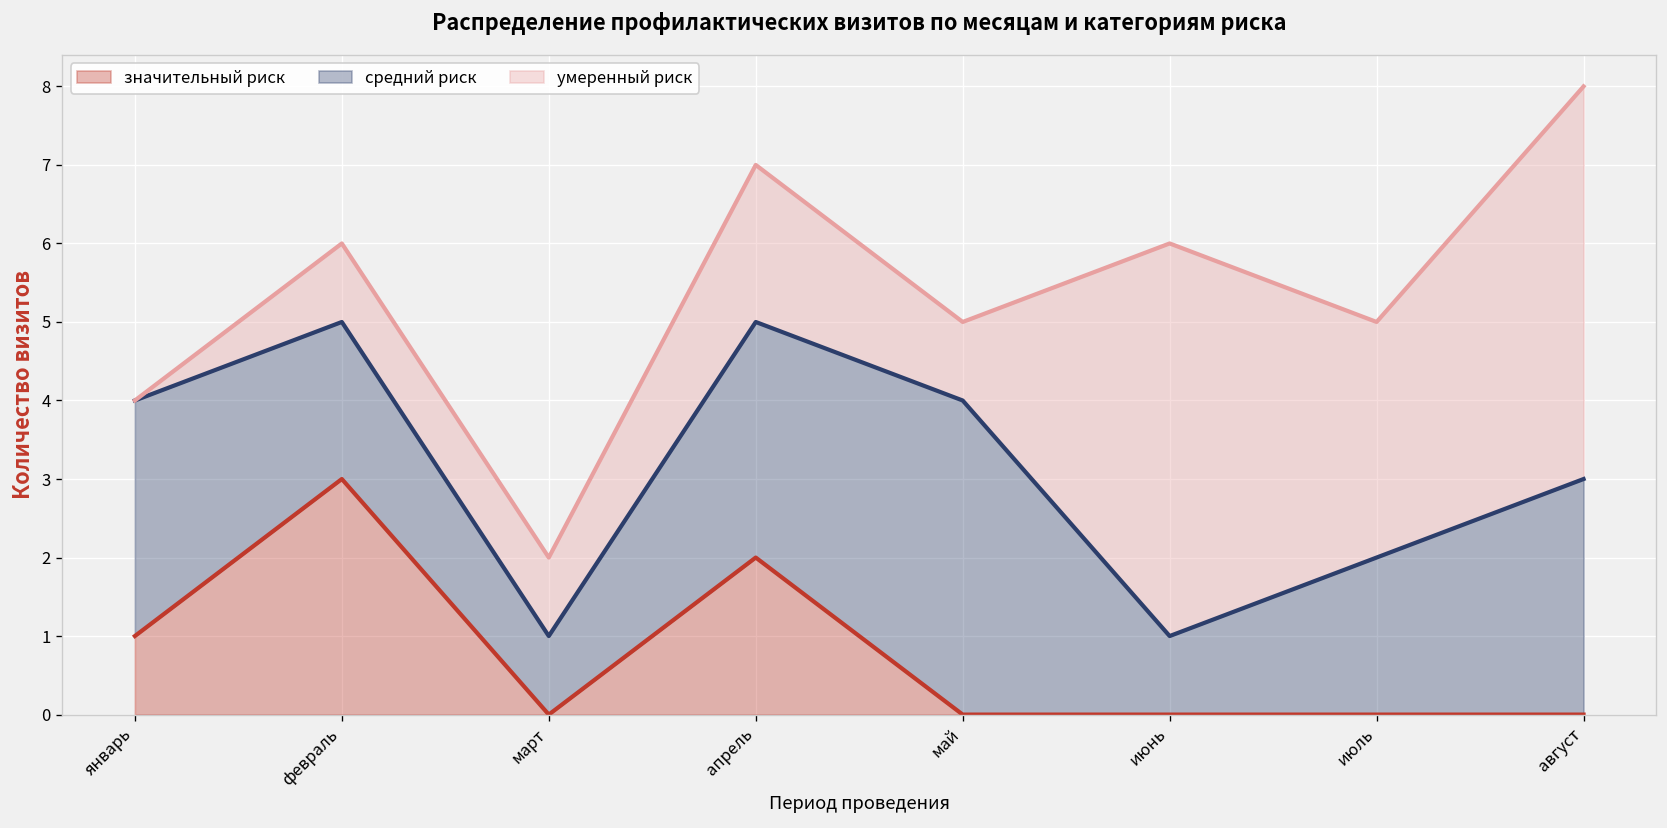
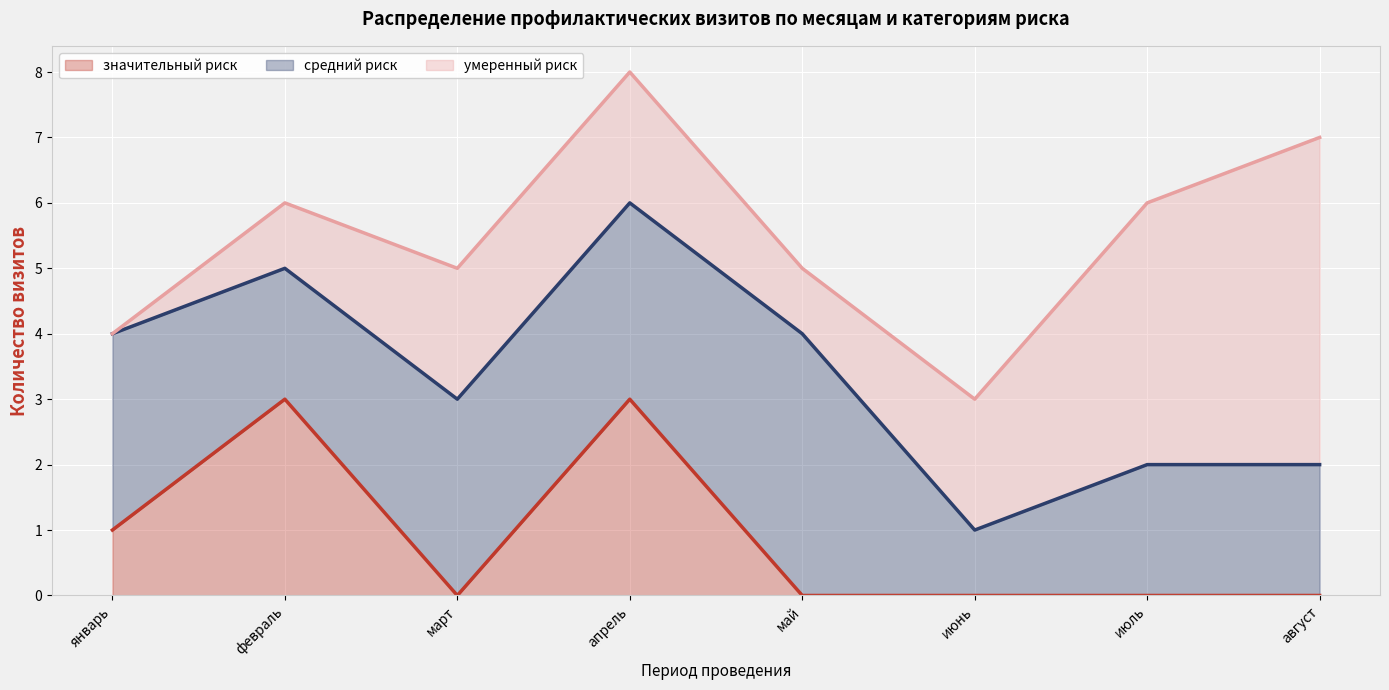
средний риск, март: 1 -> 3
умеренный риск, март: 1 -> 2
значительный риск, апрель: 2 -> 3
умеренный риск, июнь: 5 -> 2
умеренный риск, июль: 3 -> 4
средний риск, август: 3 -> 2
